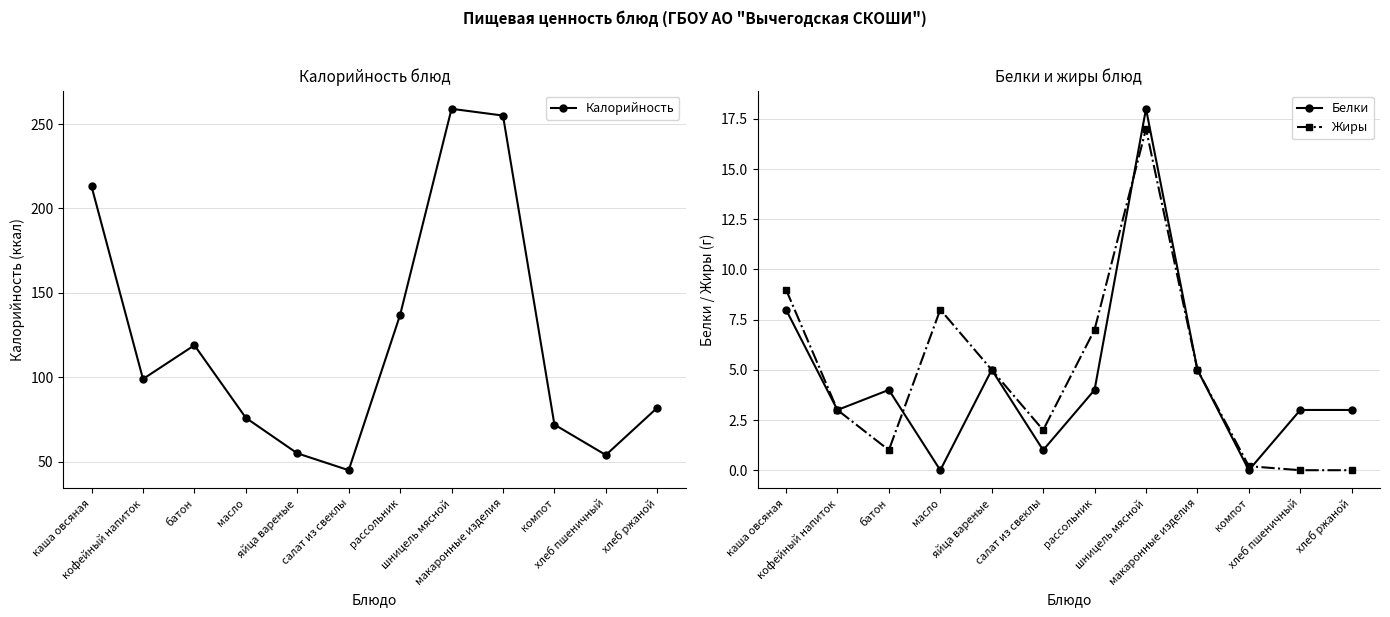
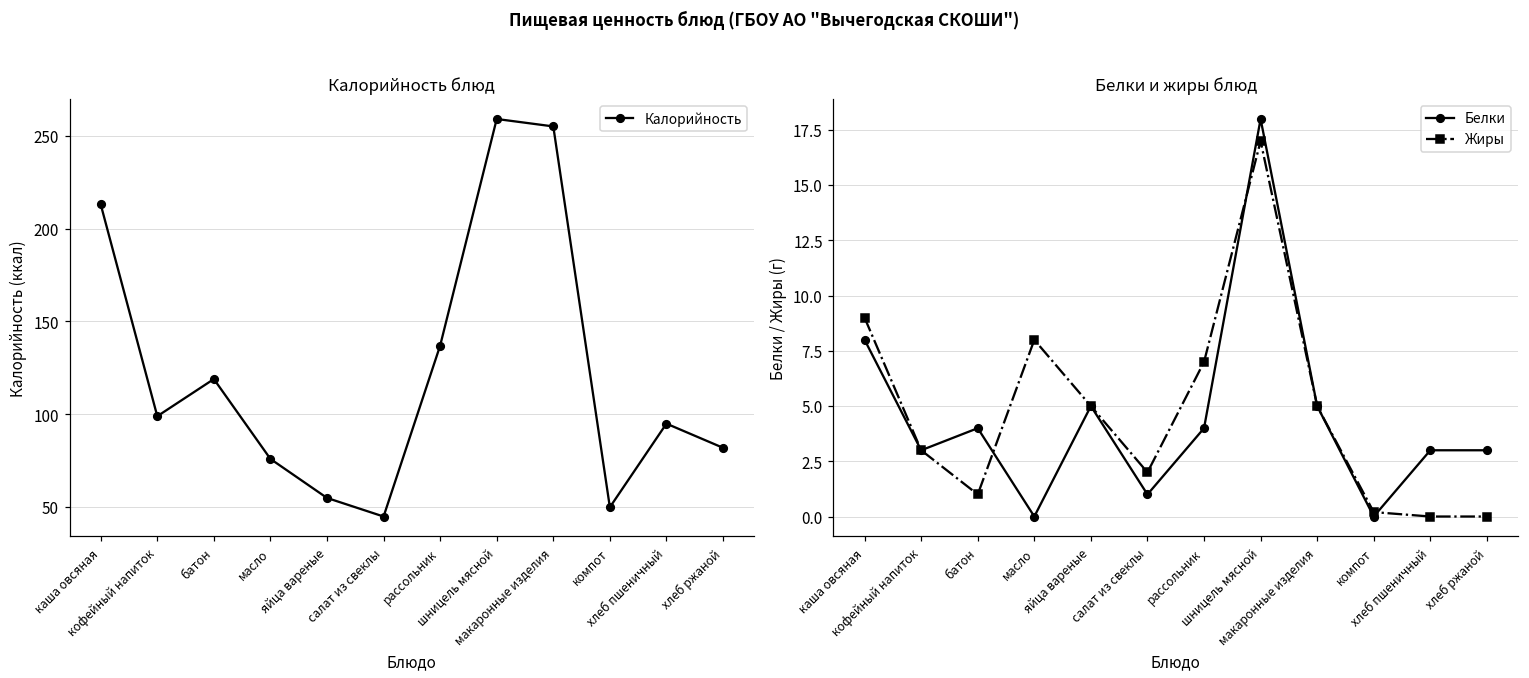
Калорийность блюд, компот: 72 -> 50
Калорийность блюд, хлеб пшеничный: 54 -> 95
